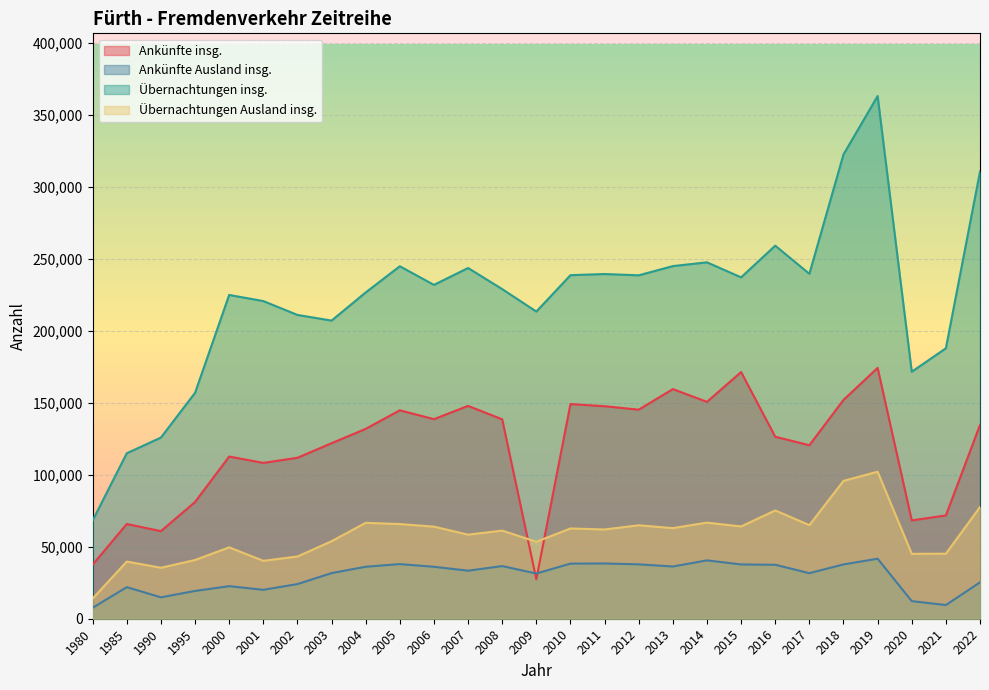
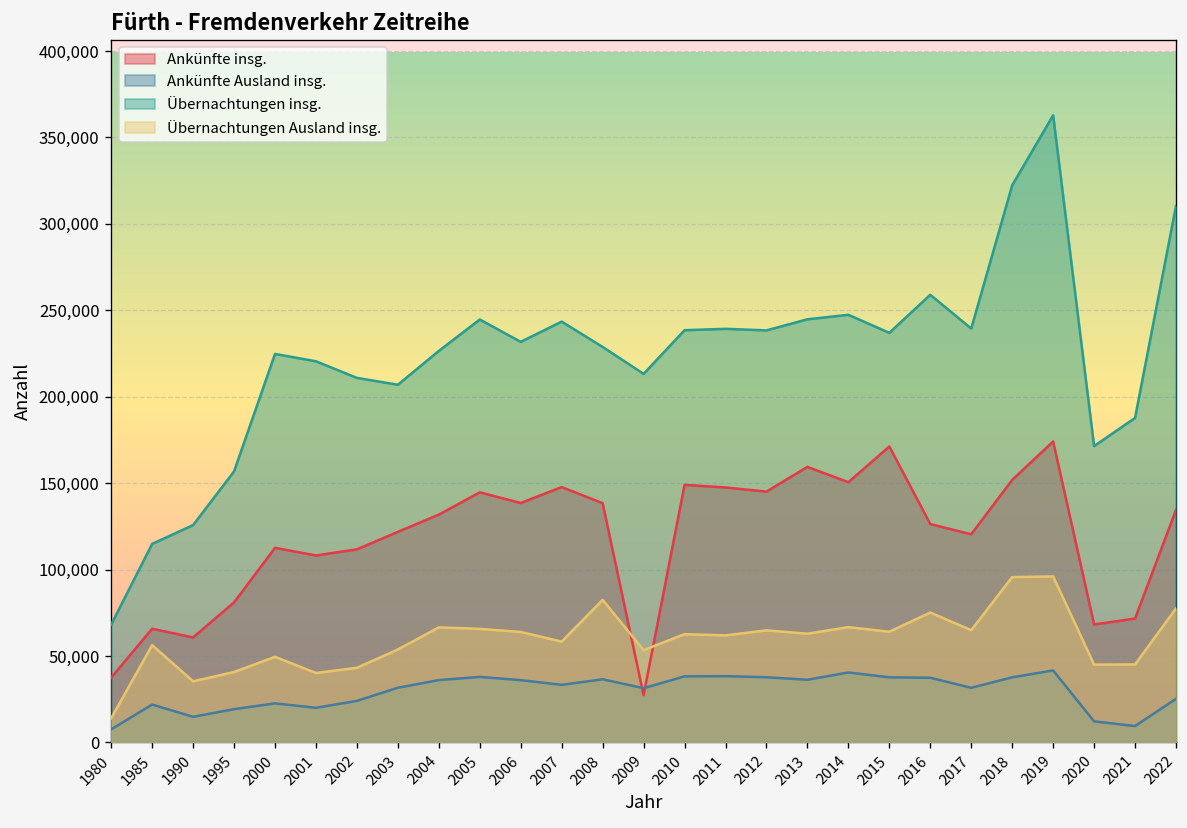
Übernachtungen Ausland insg., 1985: 40,000 -> 56,000
Übernachtungen Ausland insg., 2008: 61,000 -> 82,000
Übernachtungen Ausland insg., 2019: 102,000 -> 96,000
